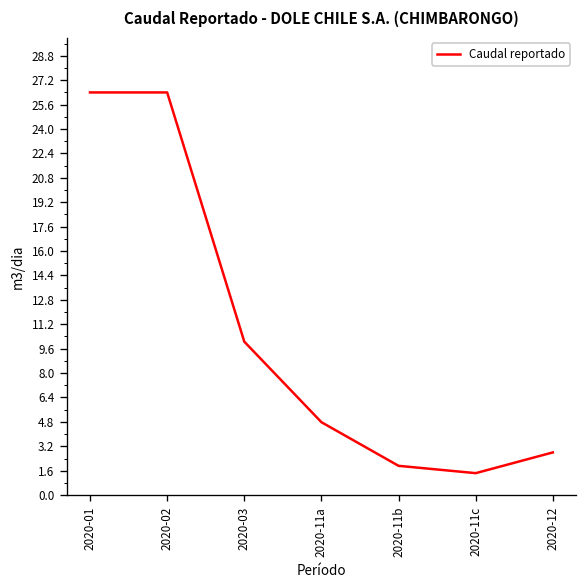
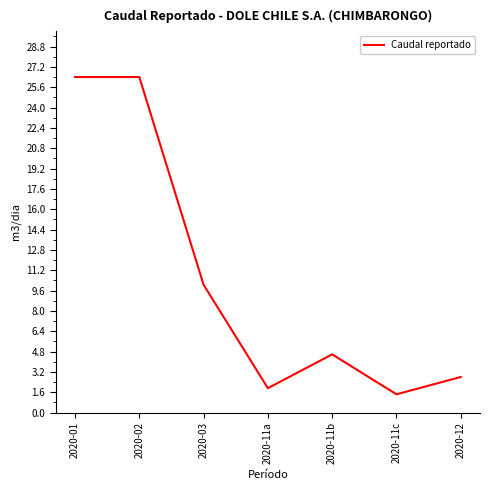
2020-11a: 4.8 -> 1.9
2020-11b: 1.9 -> 4.6
